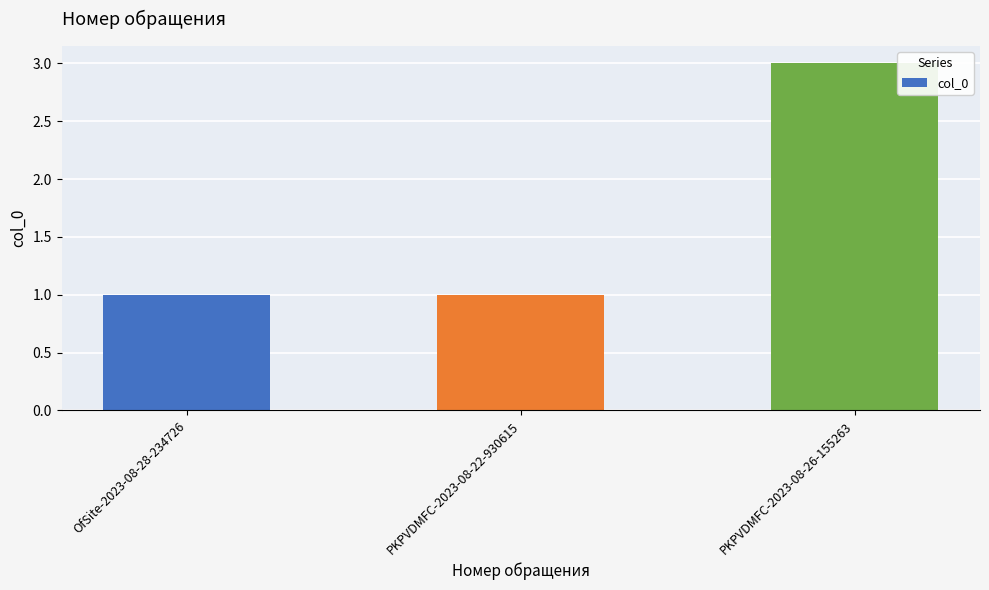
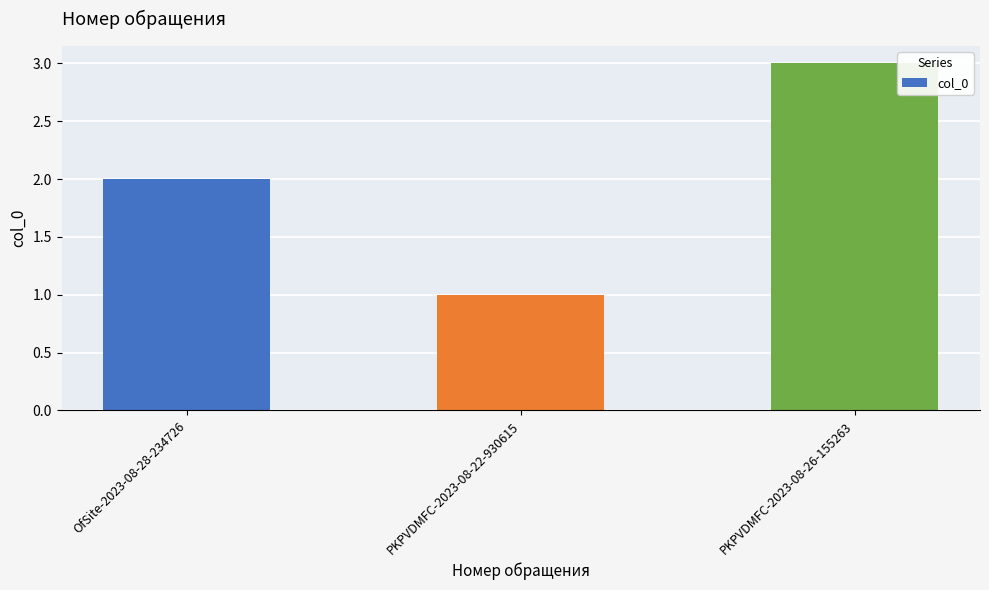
OfSite-2023-08-28-234726: 1 -> 2
